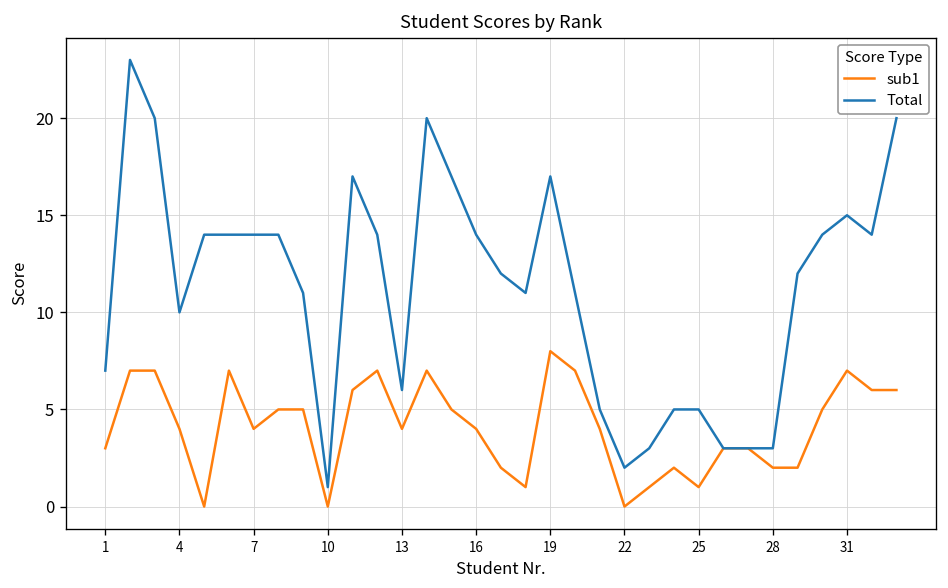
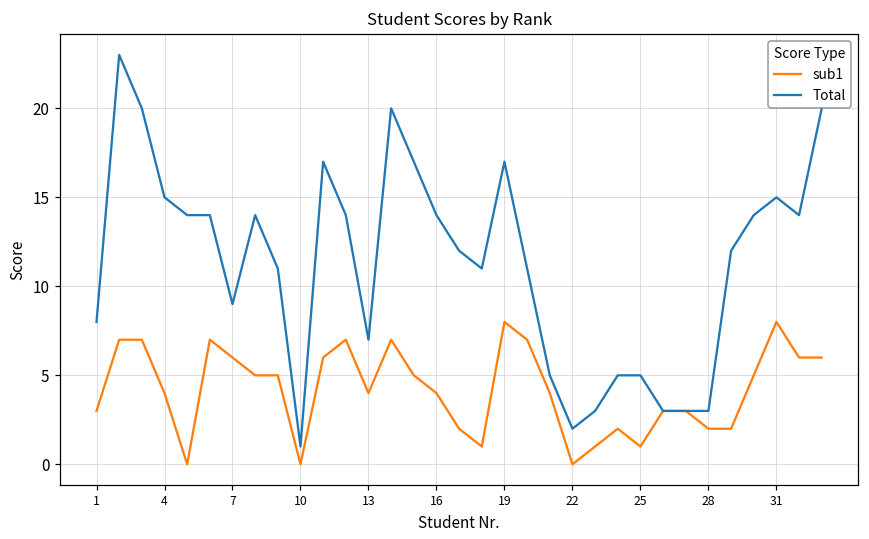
Total, 1: 7 -> 8
Total, 4: 10 -> 15
sub1, 7: 4 -> 6
Total, 7: 14 -> 9
Total, 13: 6 -> 7
sub1, 31: 7 -> 8
